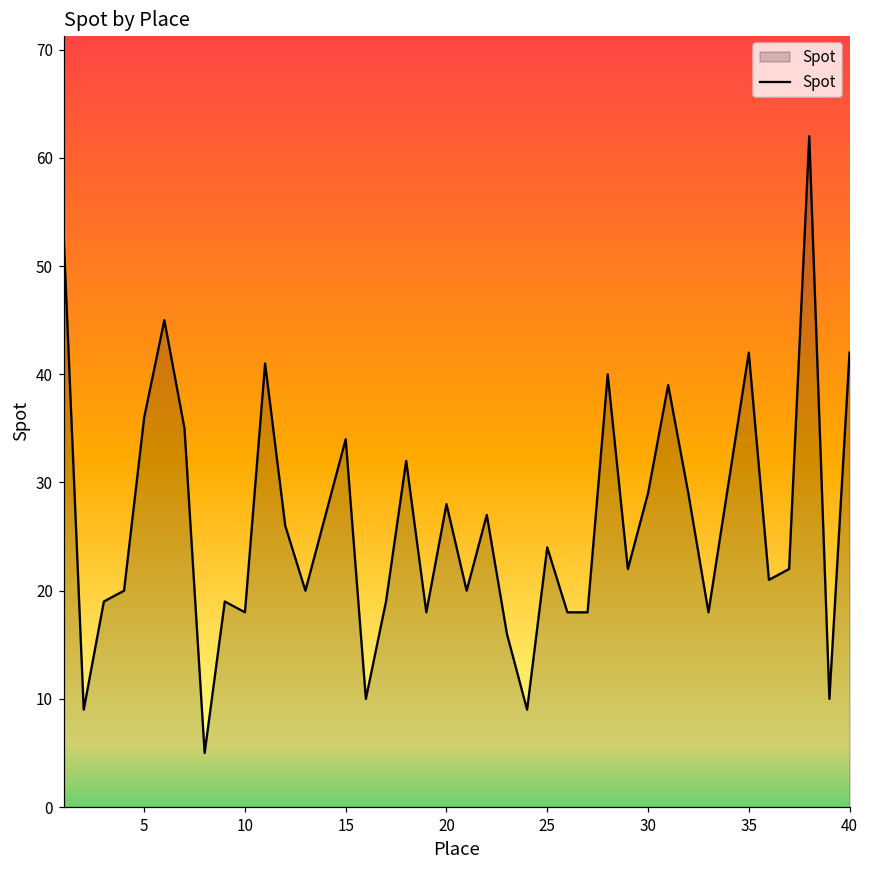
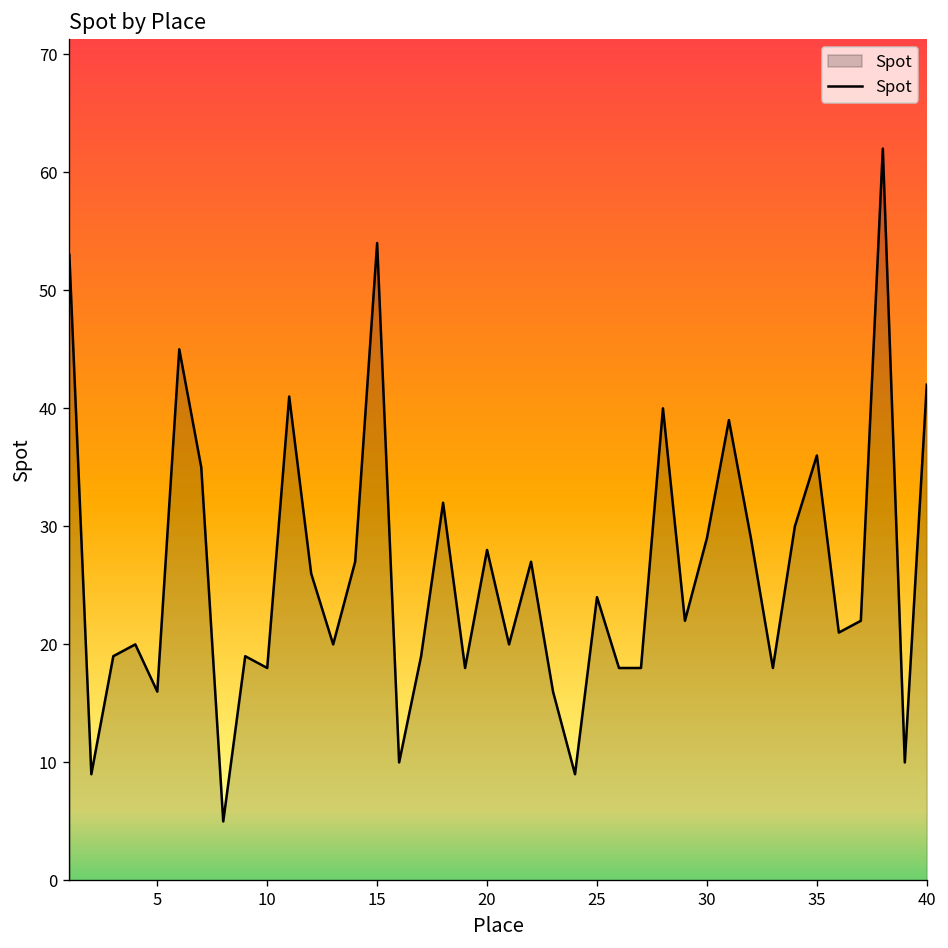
5: 36 -> 16
15: 34 -> 54
35: 42 -> 36
